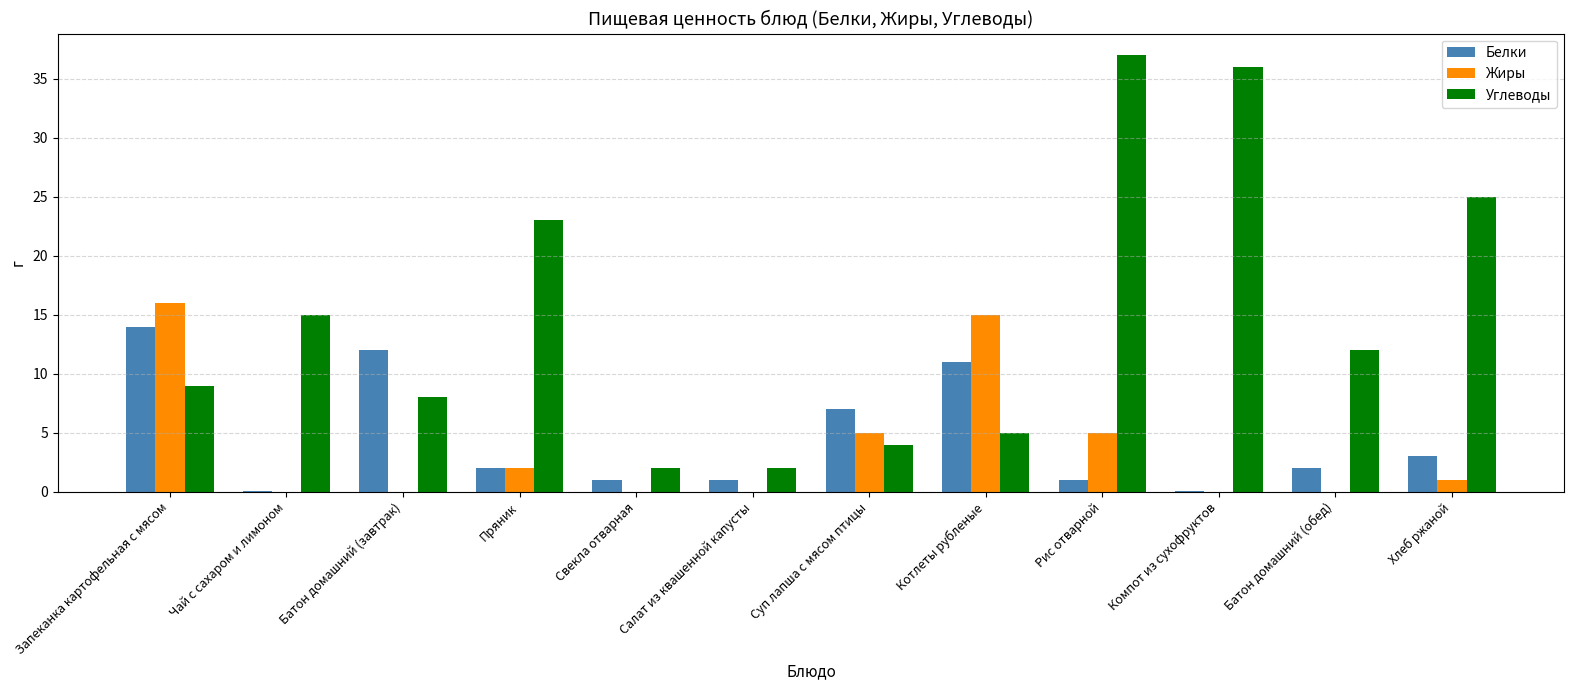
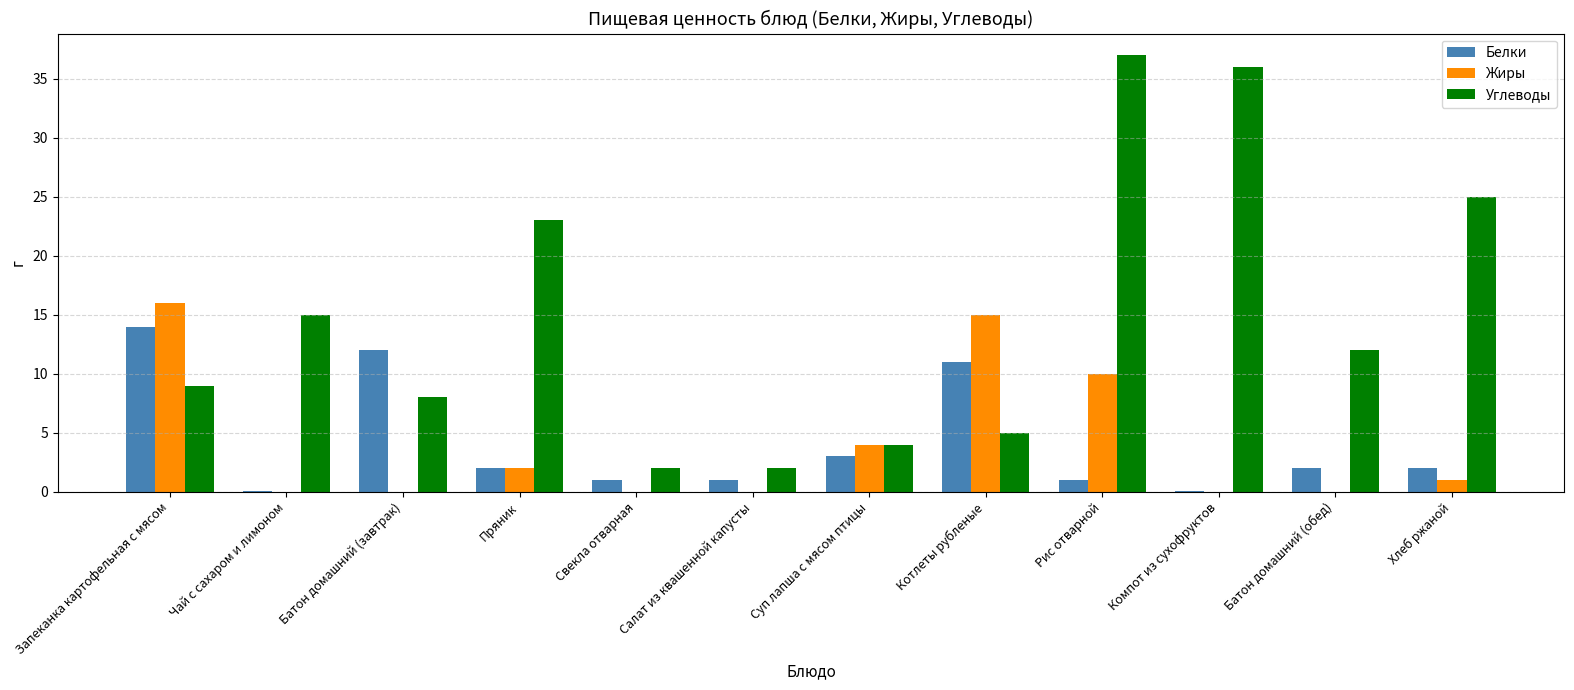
Белки, Суп лапша с мясом птицы: 7 -> 3
Жиры, Суп лапша с мясом птицы: 5 -> 4
Жиры, Рис отварной: 5 -> 10
Белки, Хлеб ржаной: 3 -> 2
